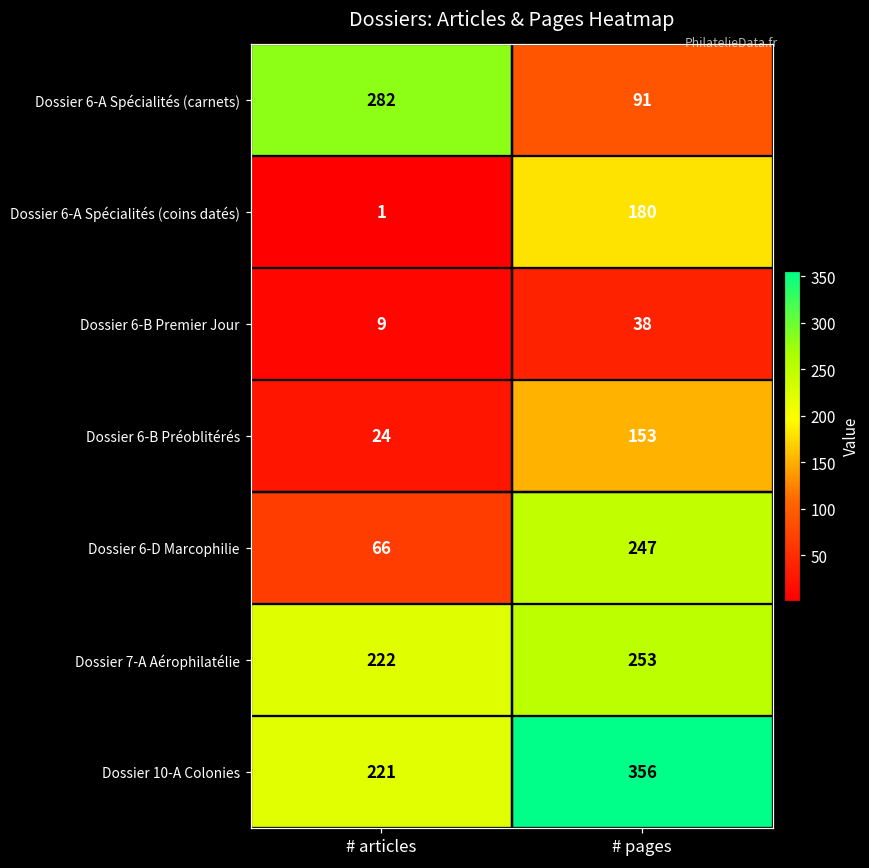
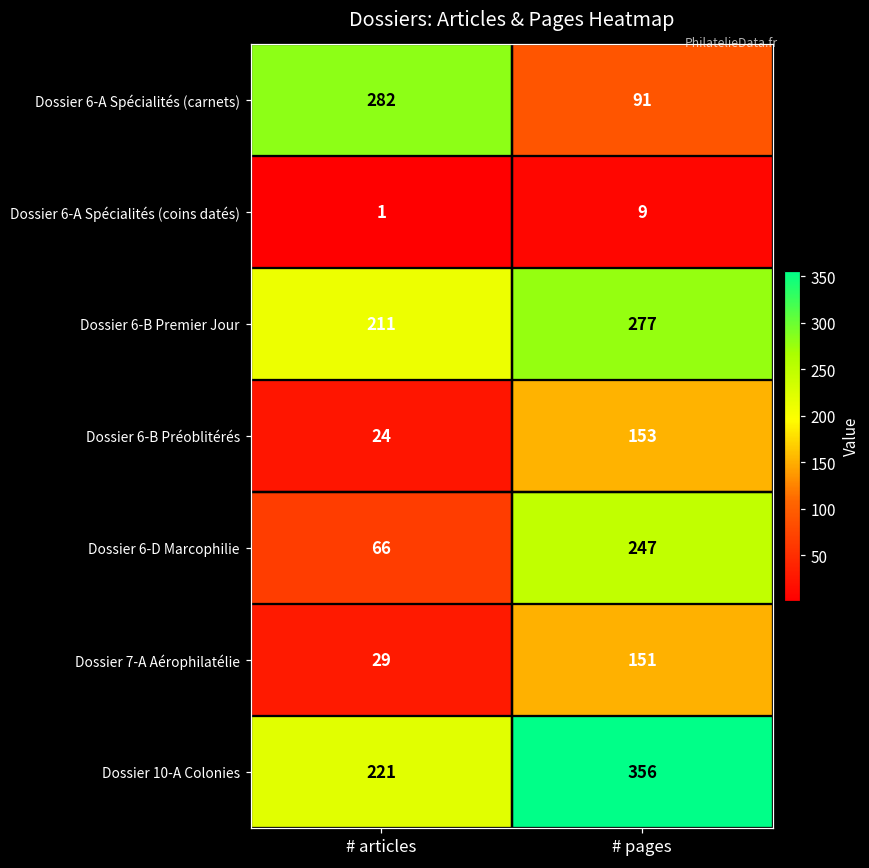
Dossier 6-A Spécialités (coins datés), # pages: 180 -> 9
Dossier 6-B Premier Jour, # articles: 9 -> 211
Dossier 6-B Premier Jour, # pages: 38 -> 277
Dossier 7-A Aérophilatélie, # articles: 222 -> 29
Dossier 7-A Aérophilatélie, # pages: 253 -> 151
